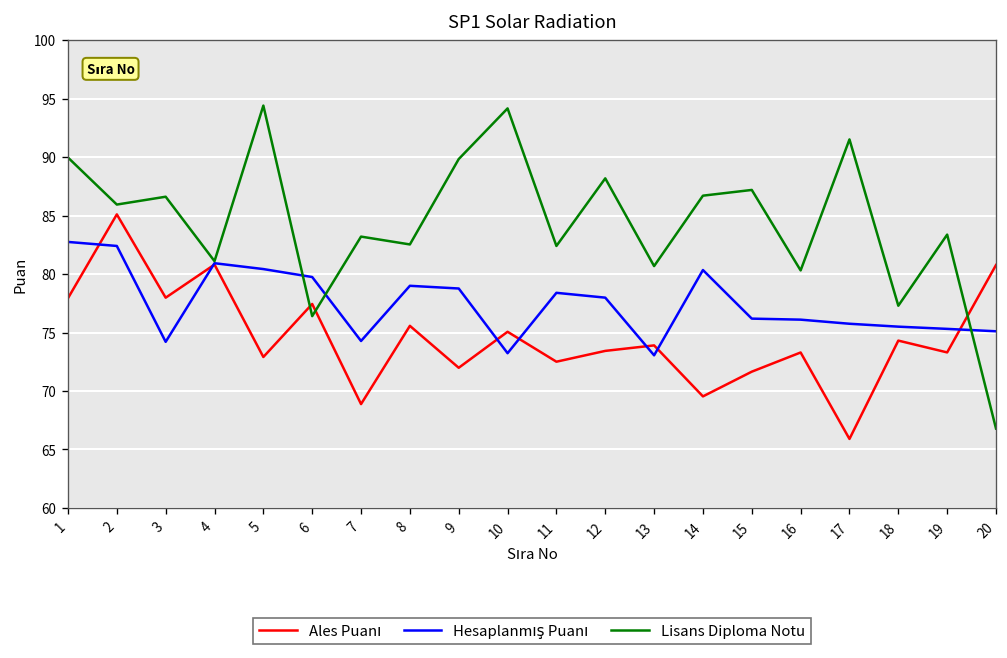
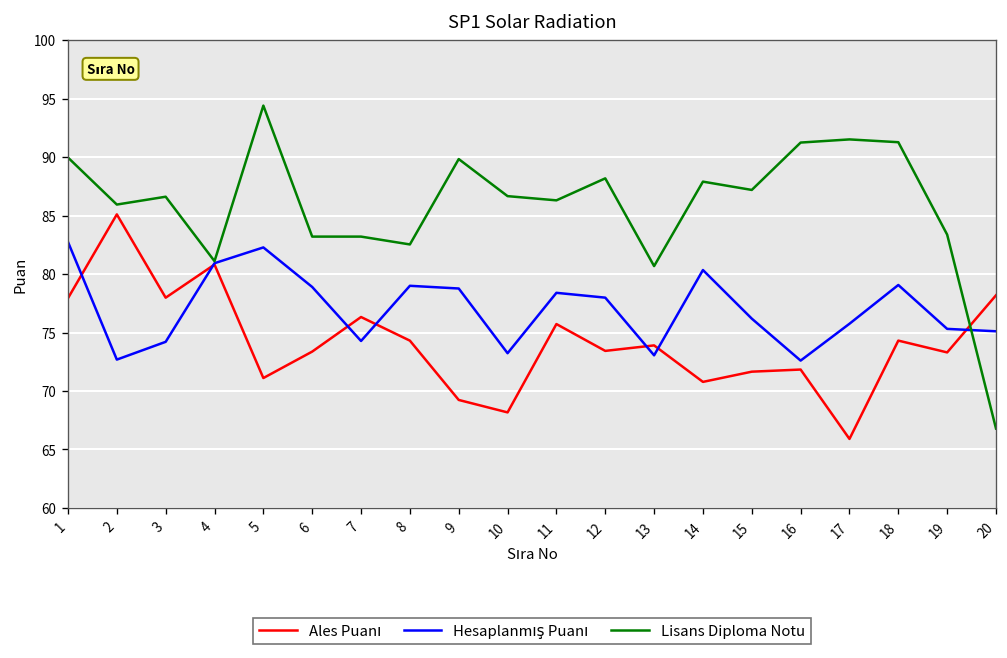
Hesaplanmış Puanı, 2: 82 -> 73
Ales Puanı, 5: 73 -> 71
Hesaplanmış Puanı, 5: 80 -> 82
Ales Puanı, 6: 77 -> 73
Hesaplanmış Puanı, 6: 80 -> 79
Lisans Diploma Notu, 6: 76 -> 83
Ales Puanı, 7: 69 -> 76
Ales Puanı, 8: 76 -> 74
Ales Puanı, 9: 72 -> 69
Ales Puanı, 10: 75 -> 68
Lisans Diploma Notu, 10: 94 -> 87
Ales Puanı, 11: 73 -> 76
Lisans Diploma Notu, 11: 82 -> 86
Ales Puanı, 14: 70 -> 71
Lisans Diploma Notu, 14: 87 -> 88
Ales Puanı, 16: 73 -> 72
Hesaplanmış Puanı, 16: 76 -> 73
Lisans Diploma Notu, 16: 80 -> 91
Hesaplanmış Puanı, 18: 76 -> 79
Lisans Diploma Notu, 18: 77 -> 91
Ales Puanı, 20: 81 -> 78
